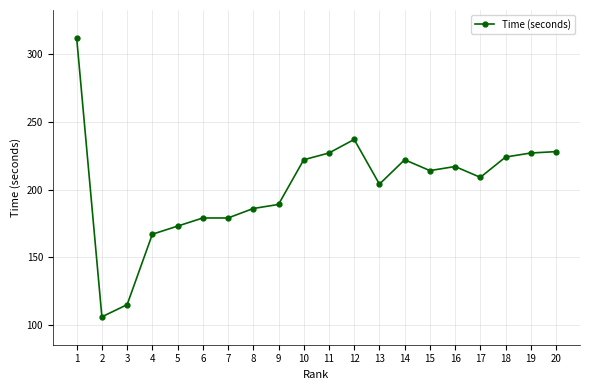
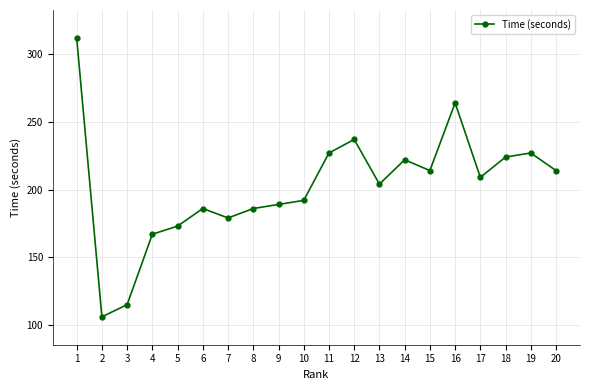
6: 179 -> 186
10: 222 -> 192
16: 217 -> 264
20: 228 -> 214
